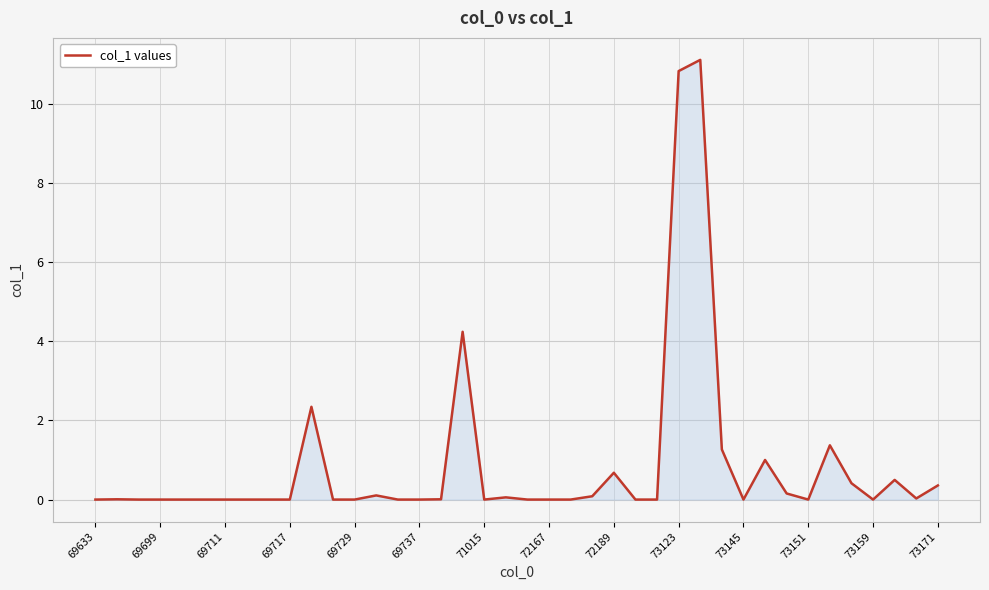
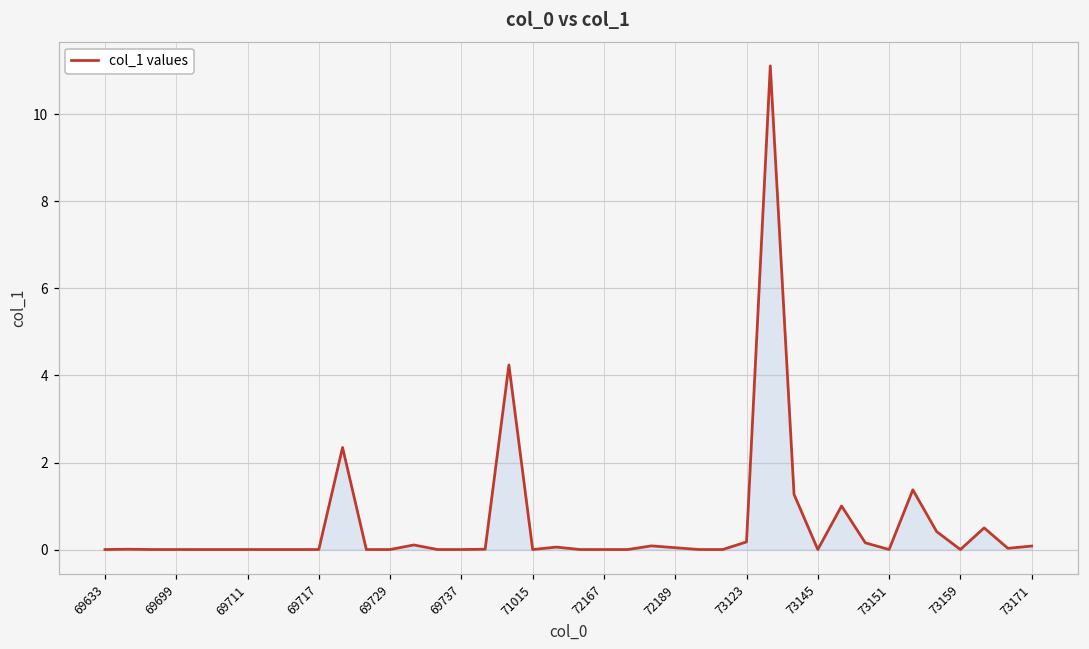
72189: 0.7 -> 0.0
73123: 10.8 -> 0.2
73171: 0.4 -> 0.1
